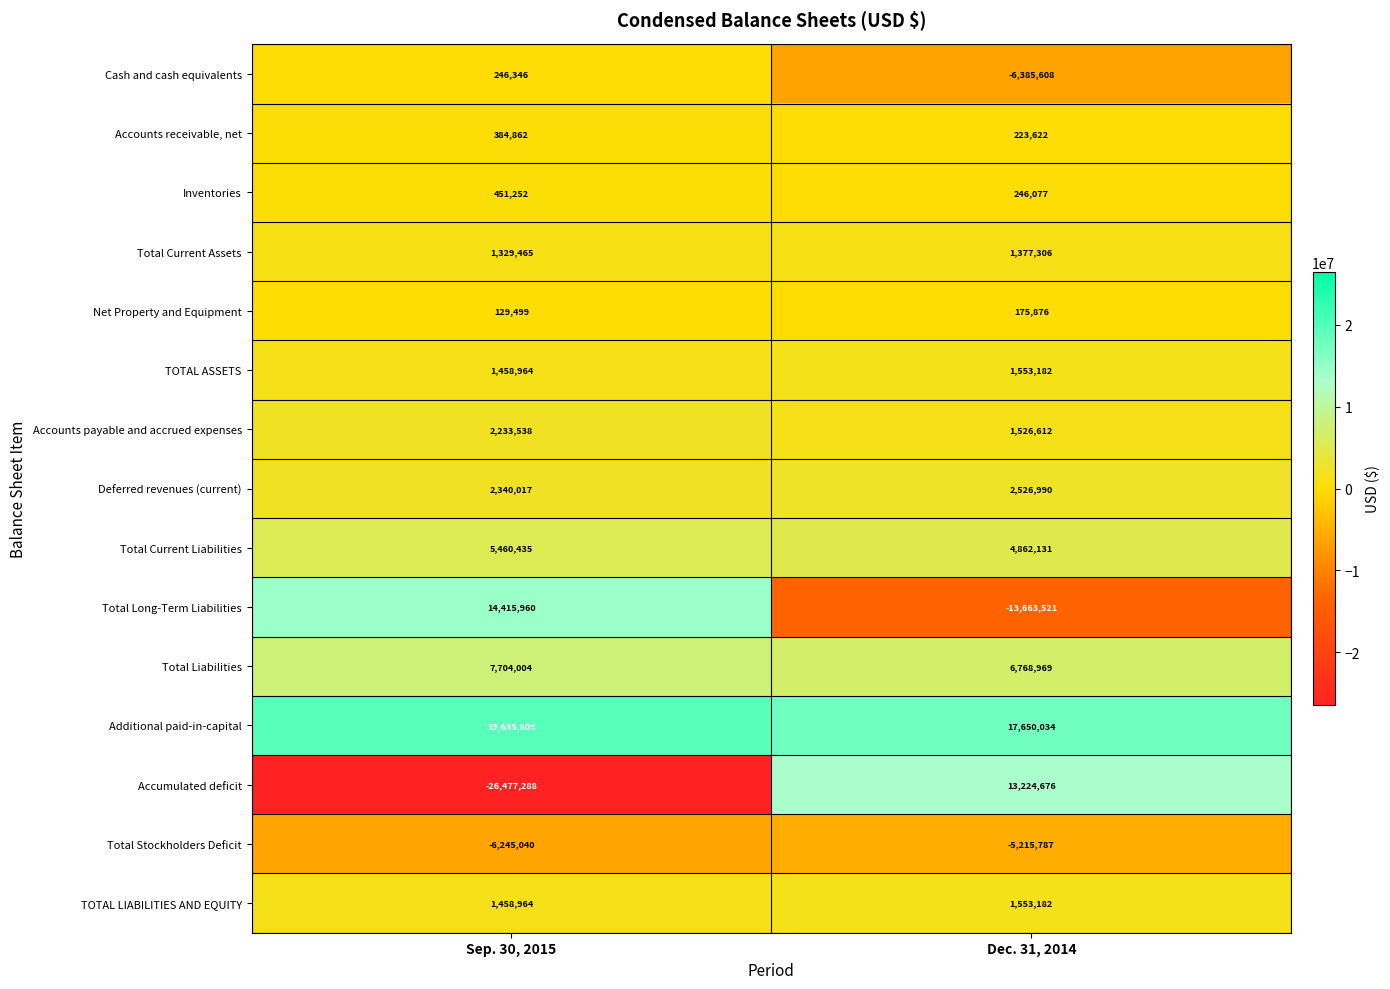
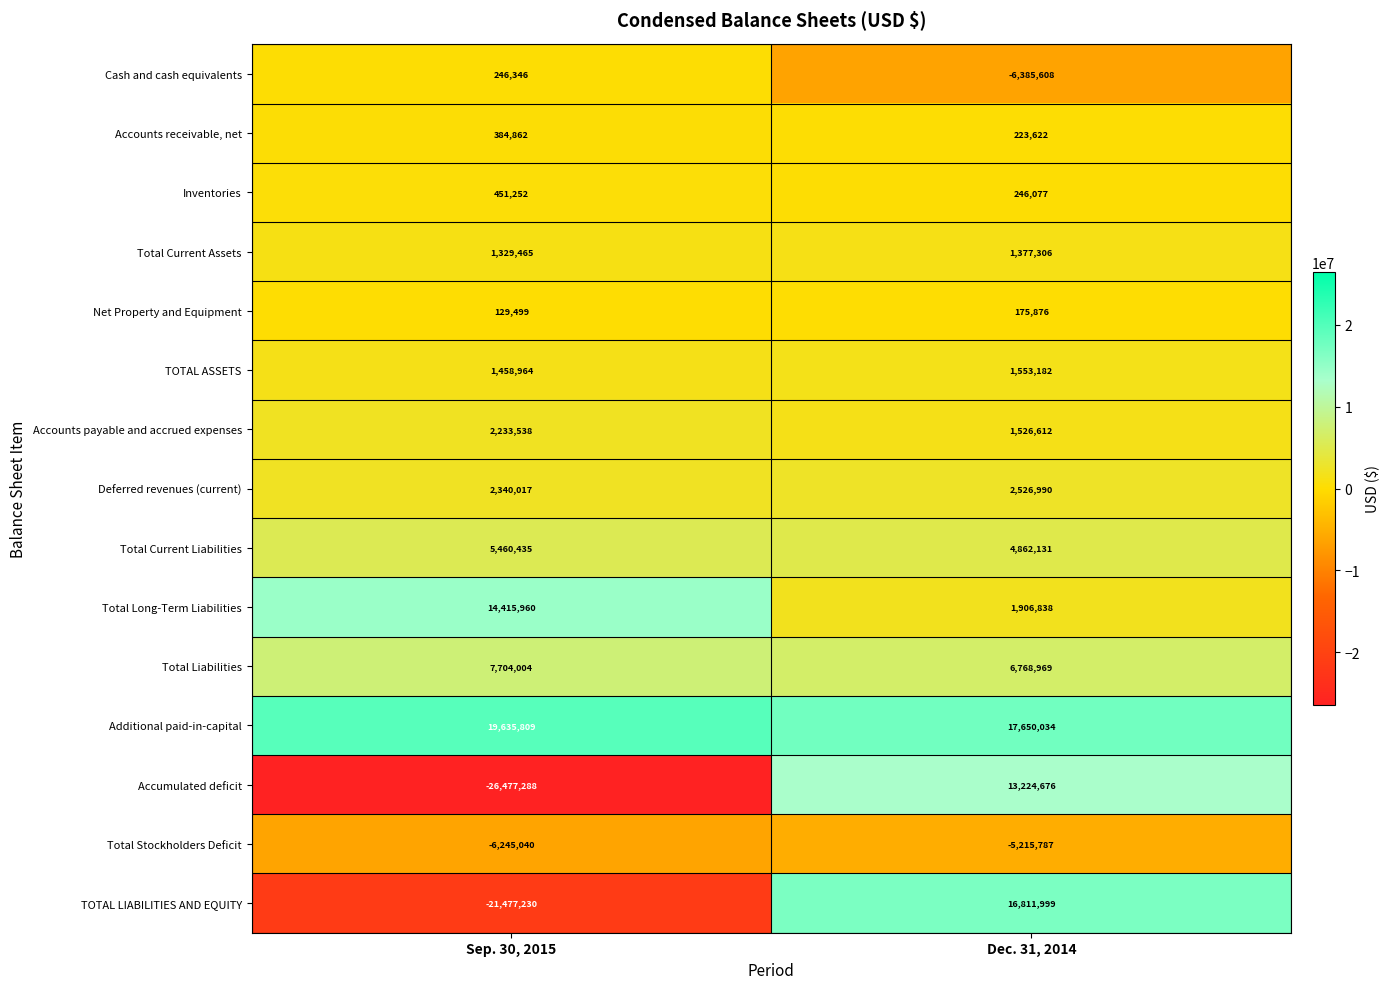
Total Long-Term Liabilities, Dec. 31, 2014: -13,663,521 -> 1,906,838
TOTAL LIABILITIES AND EQUITY, Sep. 30, 2015: 1,458,964 -> -21,477,230
TOTAL LIABILITIES AND EQUITY, Dec. 31, 2014: 1,553,182 -> 16,811,999
